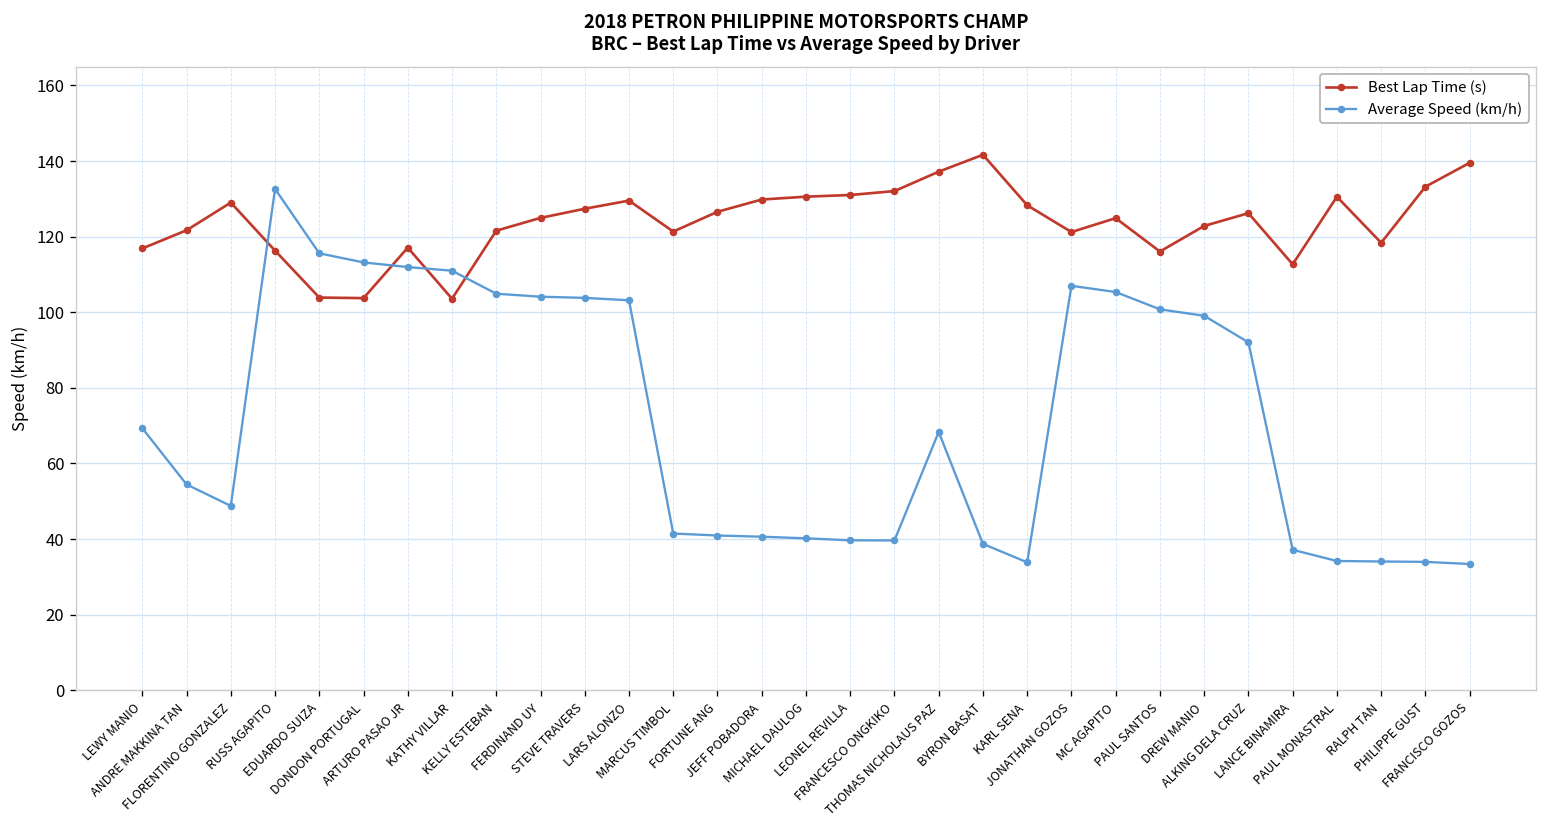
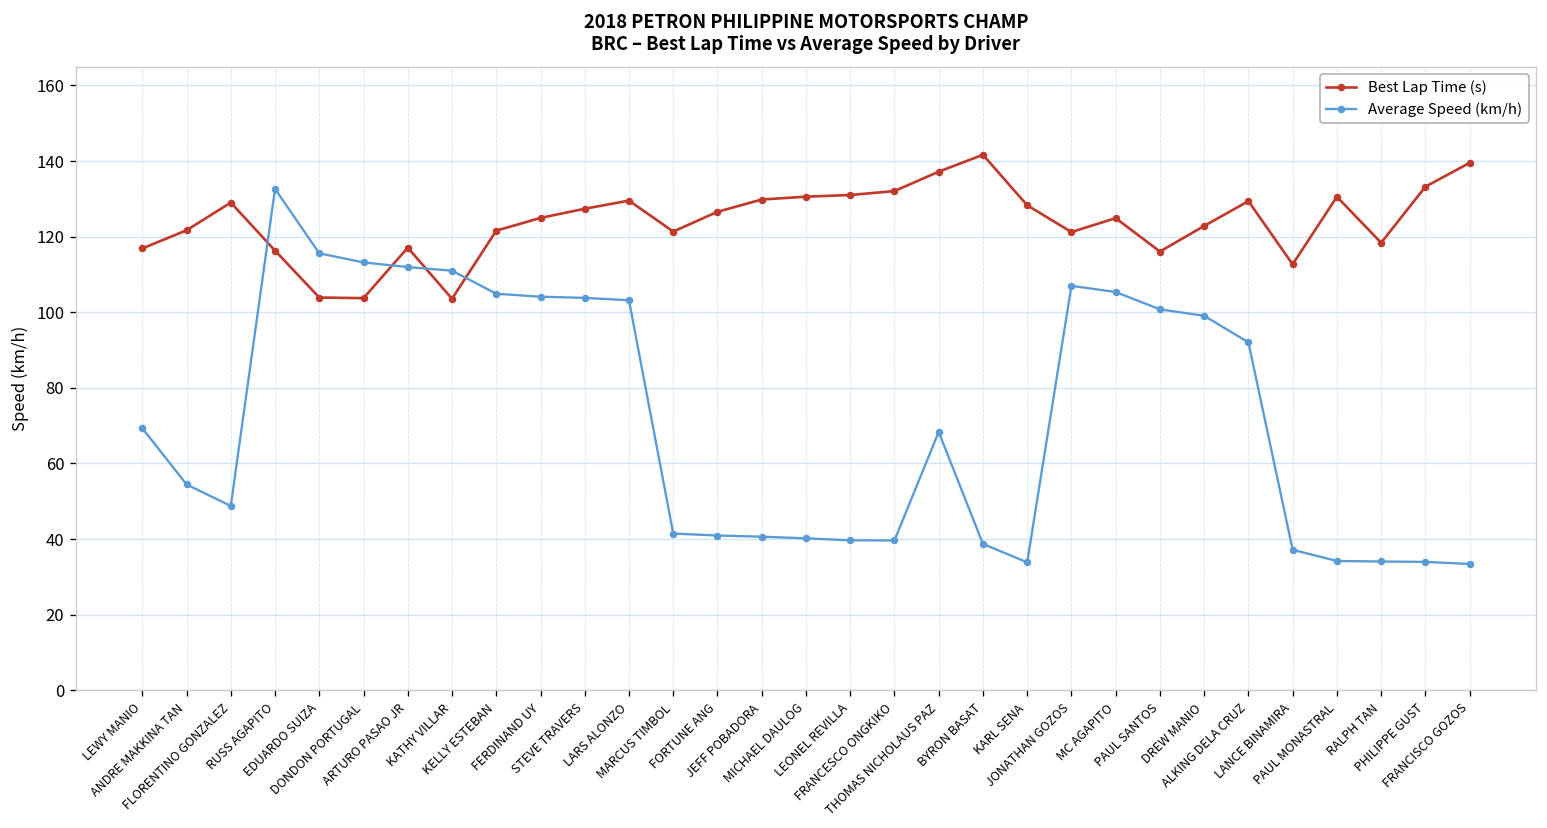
Best Lap Time (s), ALKING DELA CRUZ: 126 -> 129
